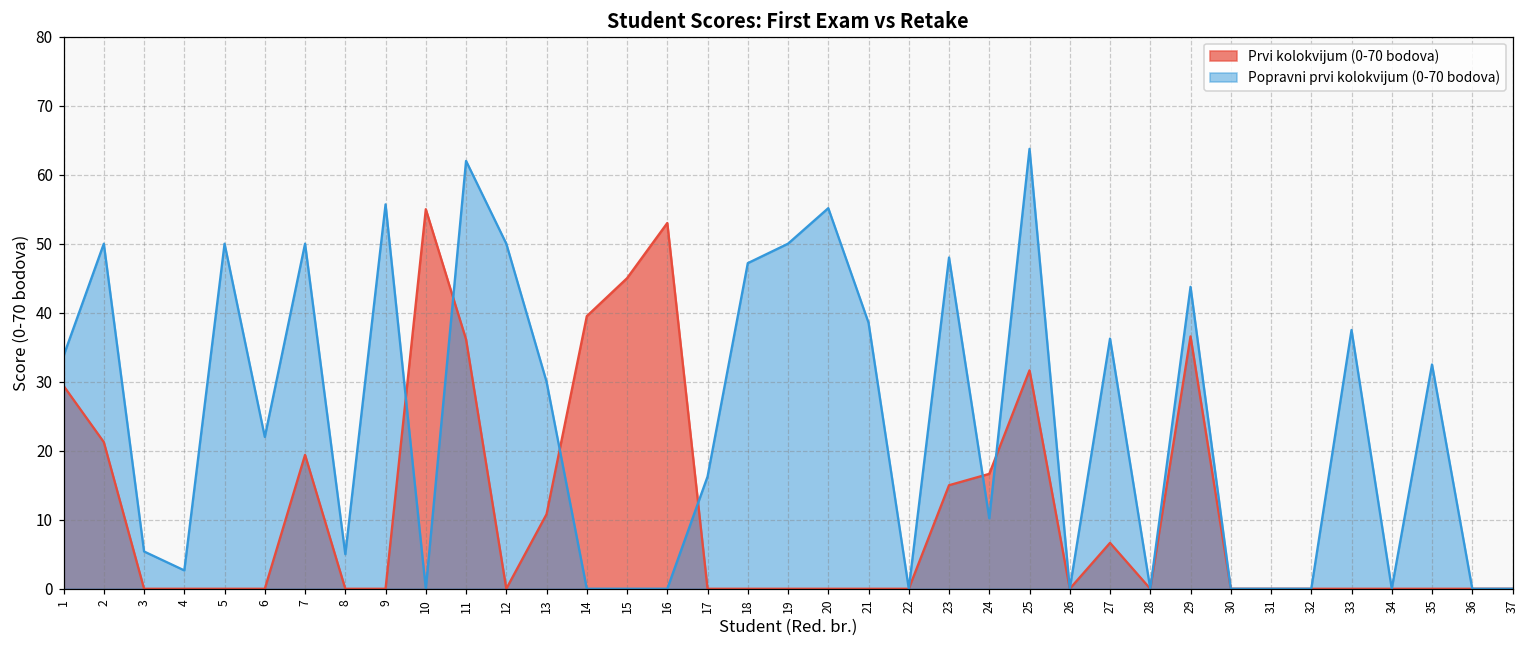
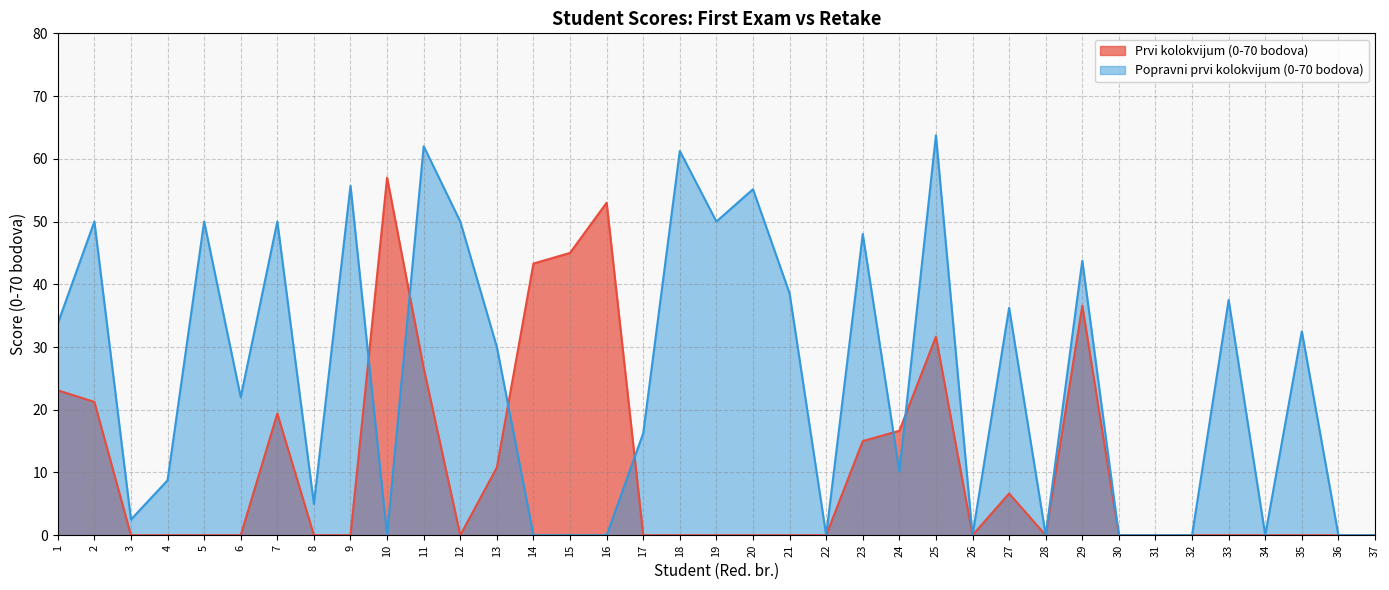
Prvi kolokvijum (0-70 bodova), 1: 29 -> 23
Popravni prvi kolokvijum (0-70 bodova), 3: 5 -> 3
Popravni prvi kolokvijum (0-70 bodova), 4: 3 -> 9
Prvi kolokvijum (0-70 bodova), 10: 55 -> 57
Prvi kolokvijum (0-70 bodova), 11: 36 -> 27
Prvi kolokvijum (0-70 bodova), 14: 40 -> 43
Popravni prvi kolokvijum (0-70 bodova), 18: 47 -> 61
